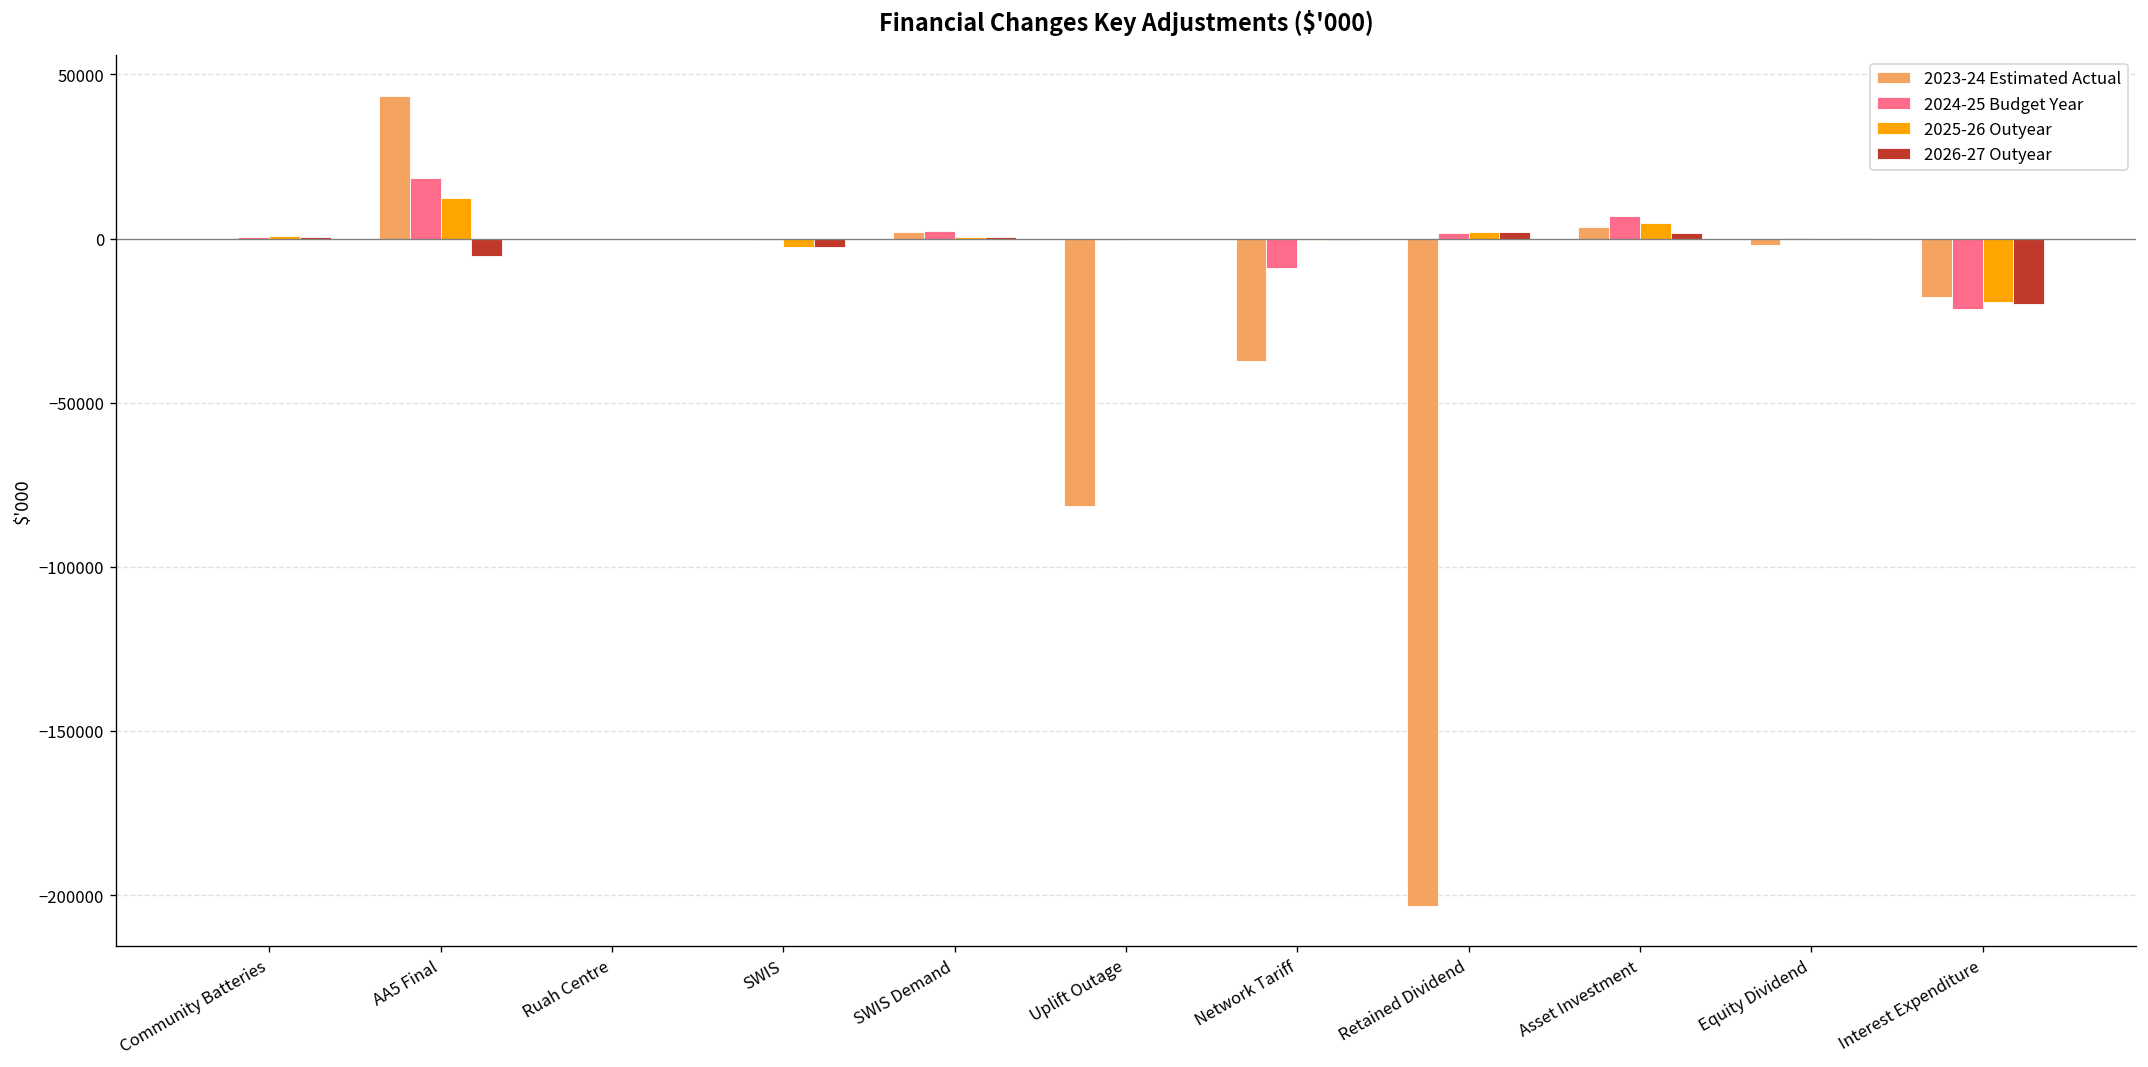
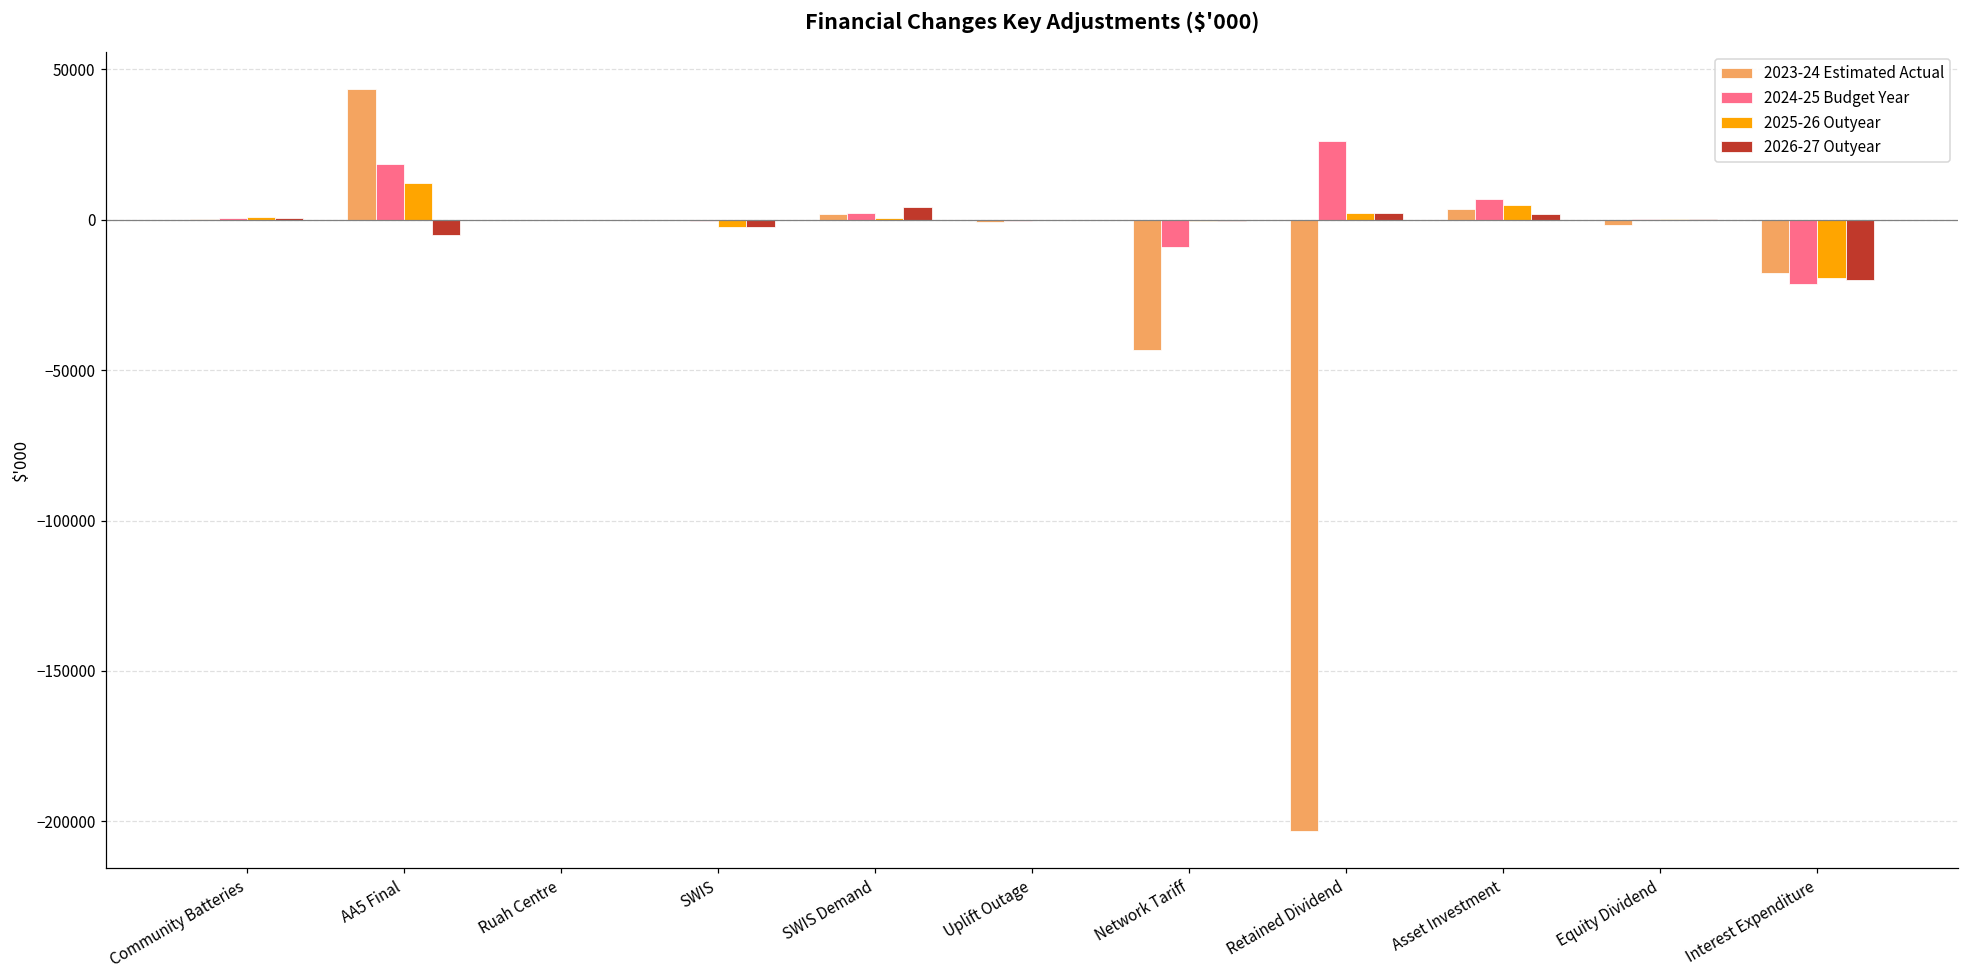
2026-27 Outyear, SWIS Demand: 0 -> 4000
2023-24 Estimated Actual, Uplift Outage: -82000 -> -1000
2023-24 Estimated Actual, Network Tariff: -37000 -> -43000
2024-25 Budget Year, Retained Dividend: 2000 -> 26000
